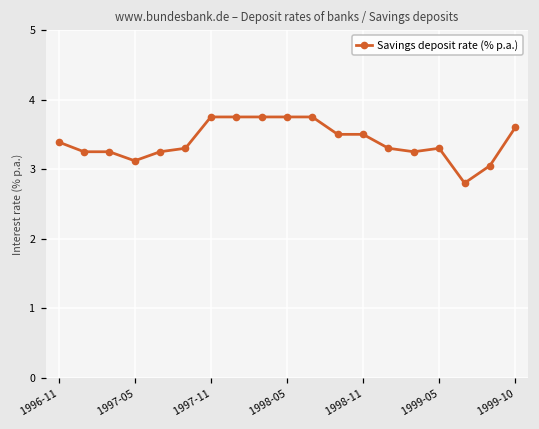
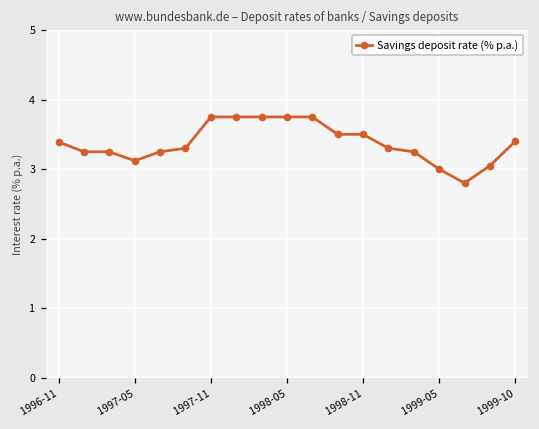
1999-05: 3.3 -> 3.0
1999-10: 3.6 -> 3.4
